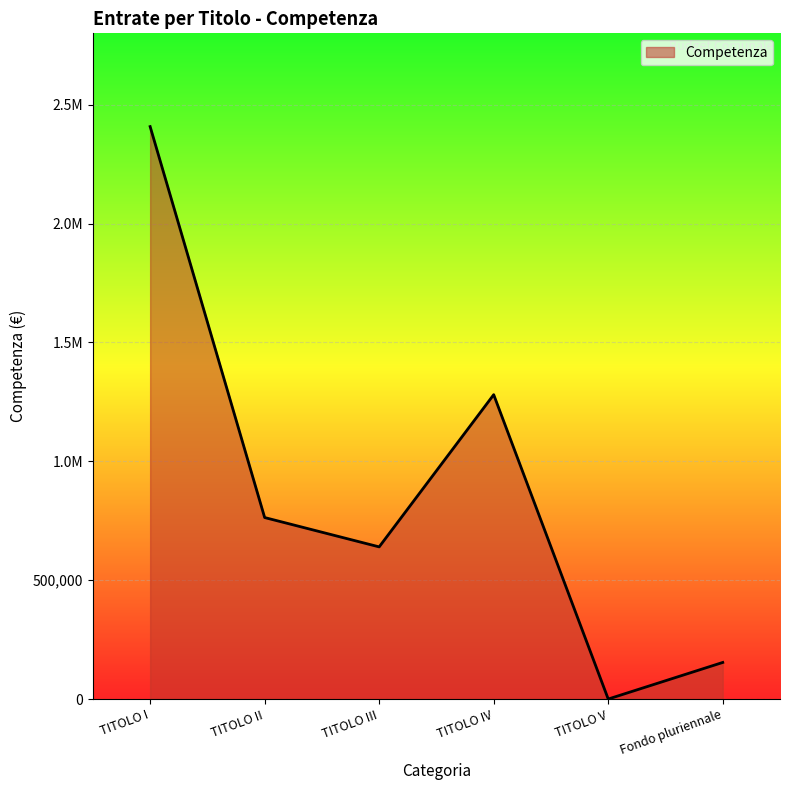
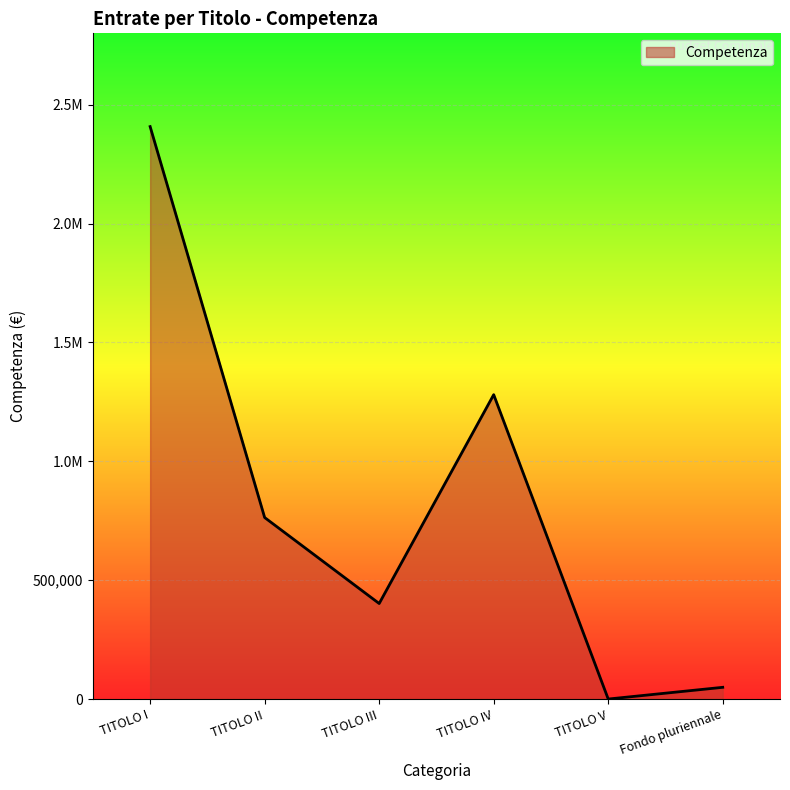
TITOLO III: 640,000 -> 400,000
Fondo pluriennale: 150,000 -> 50,000
